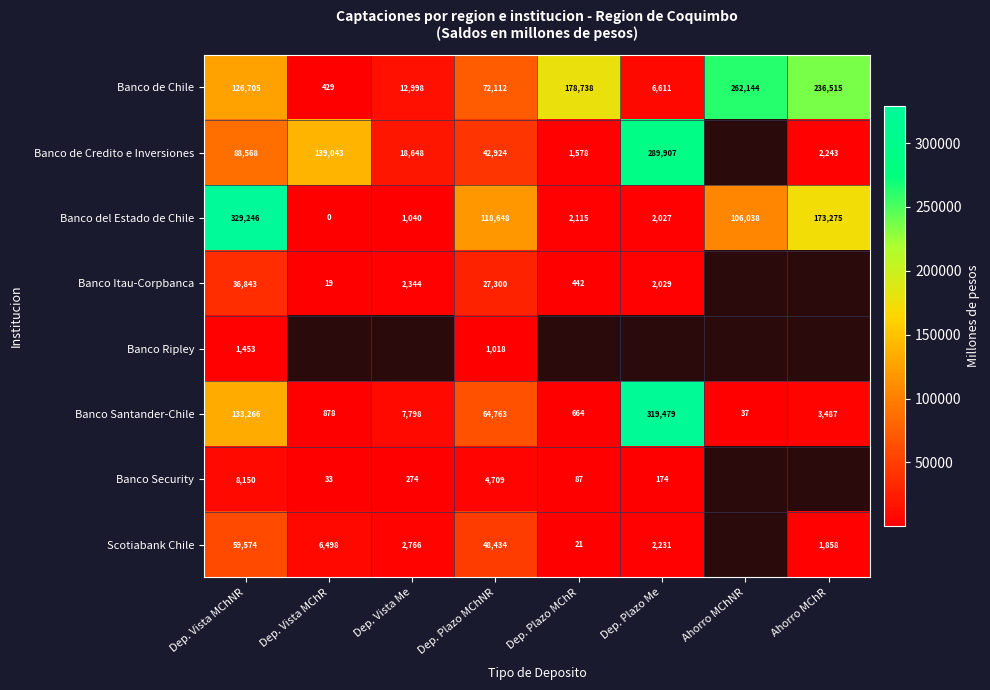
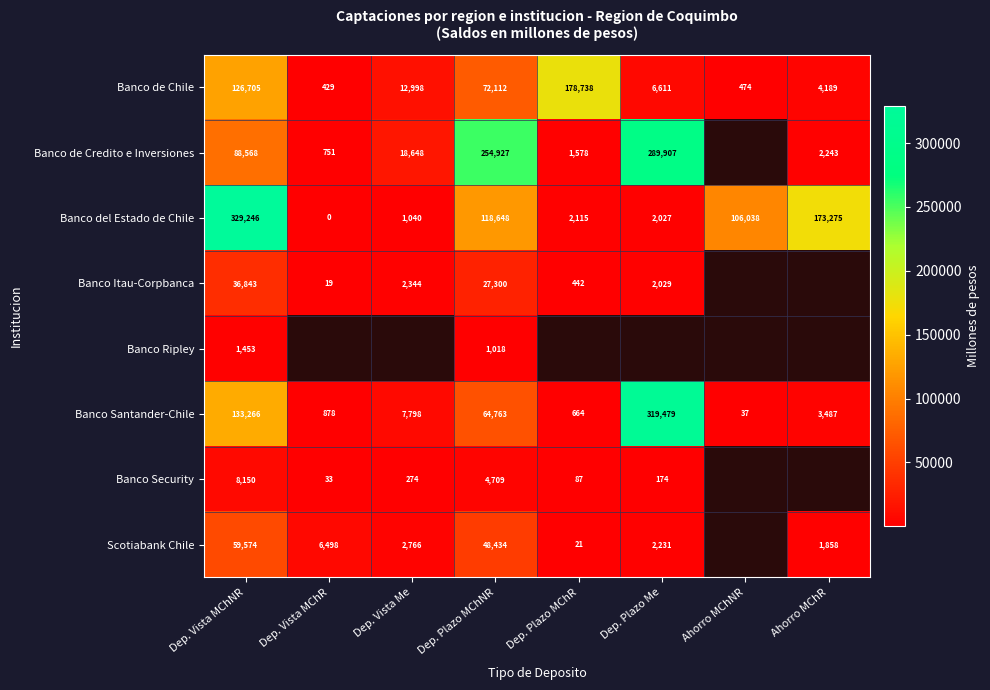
Banco de Chile, Ahorro MChNR: 262,144 -> 474
Banco de Chile, Ahorro MChR: 236,515 -> 4,189
Banco de Credito e Inversiones, Dep. Vista MChR: 139,043 -> 751
Banco de Credito e Inversiones, Dep. Plazo MChNR: 42,924 -> 254,927
